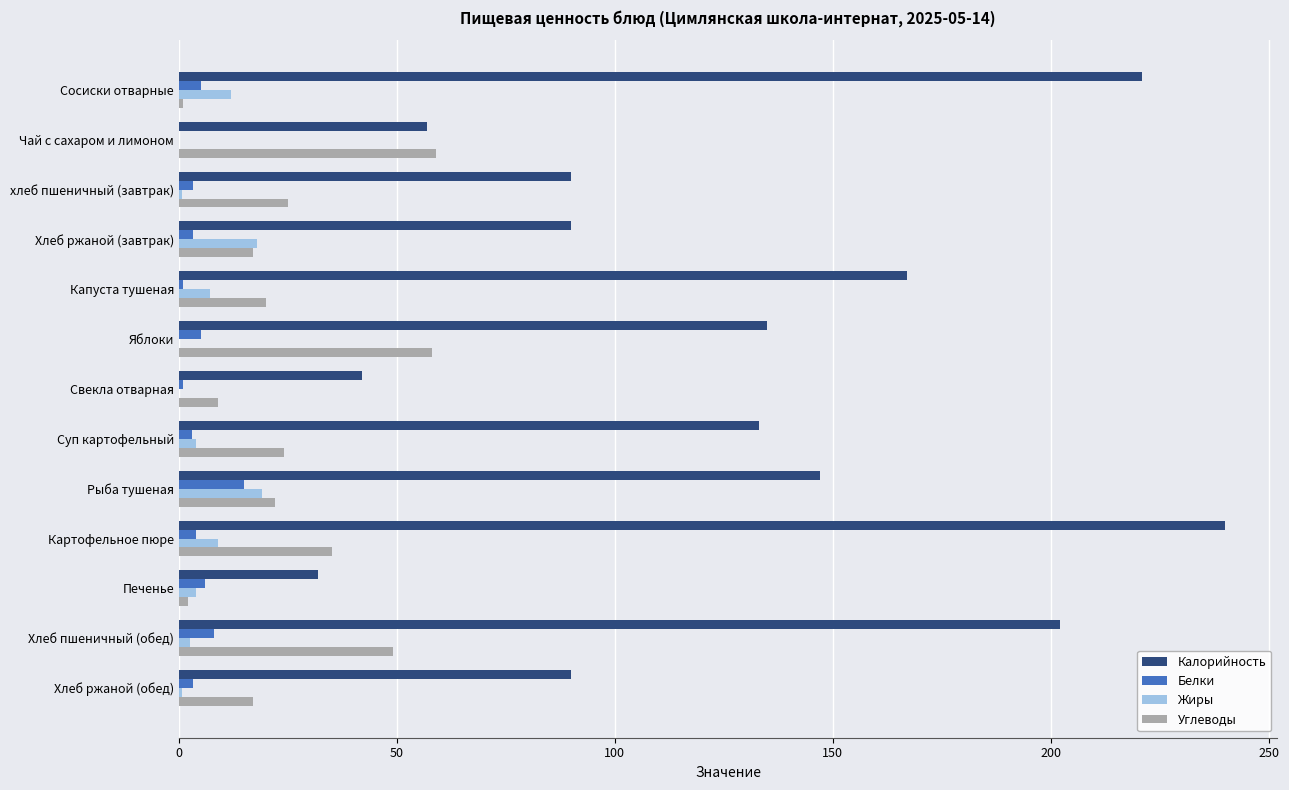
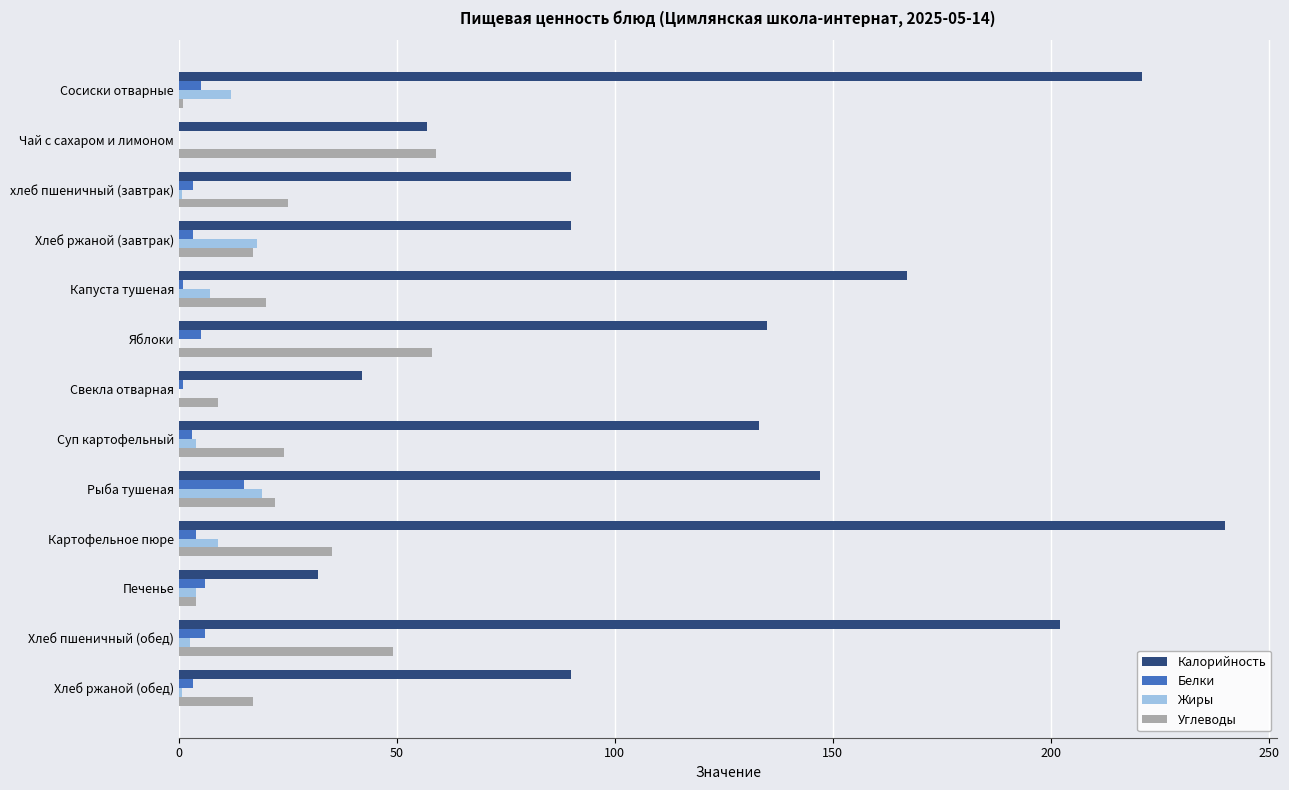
Углеводы, Печенье: 2 -> 4
Белки, Хлеб пшеничный (обед): 8 -> 6
